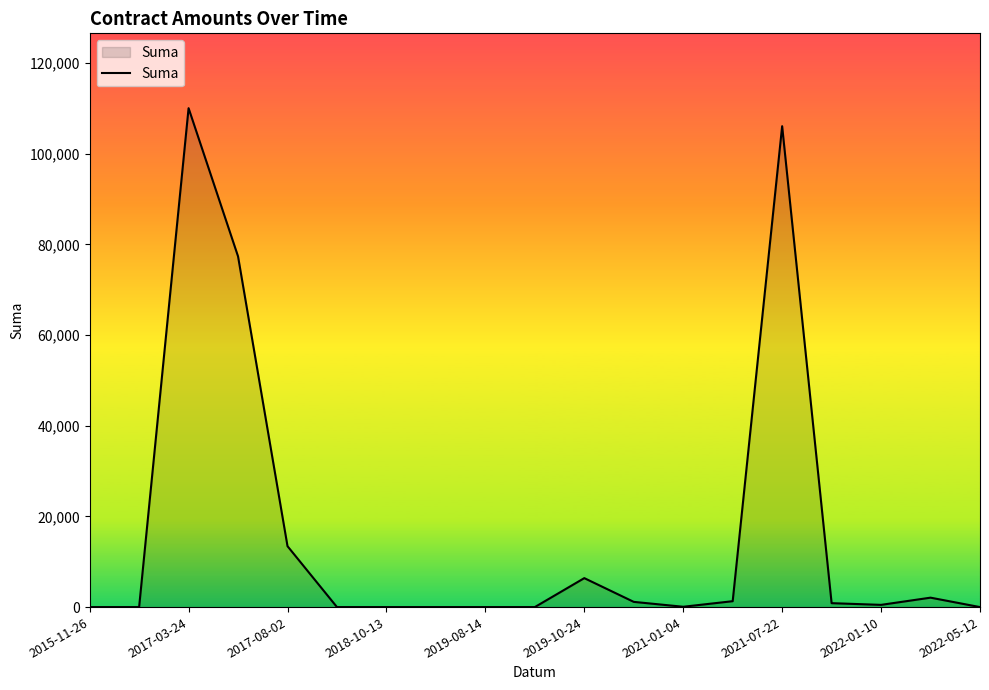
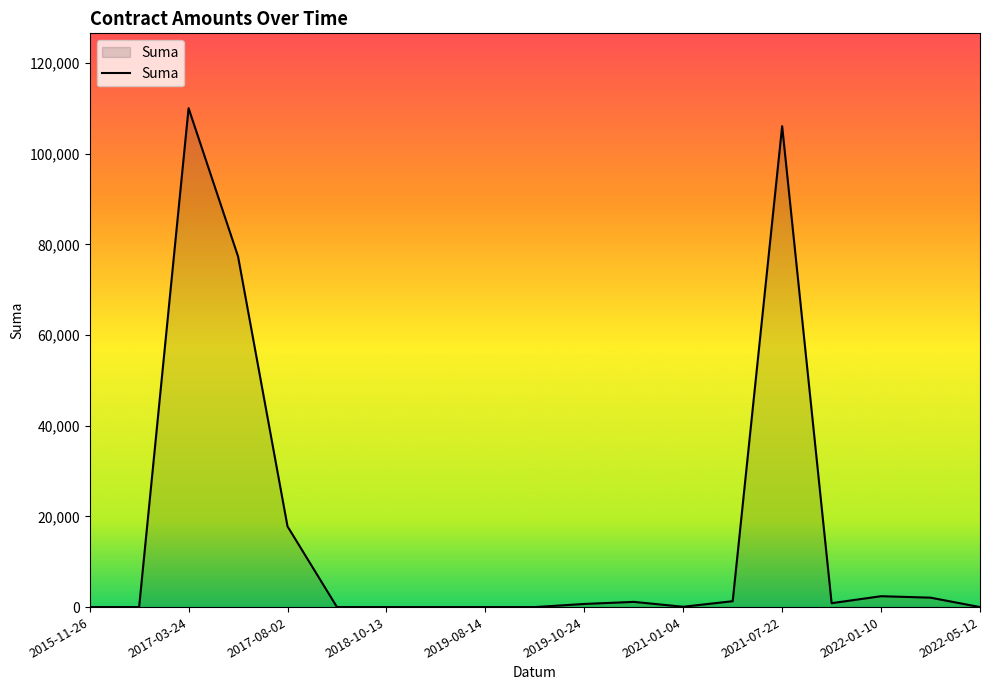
2017-08-02: 13,000 -> 18,000
2019-10-24: 6,000 -> 1,000
2022-01-10: 0 -> 2,000
